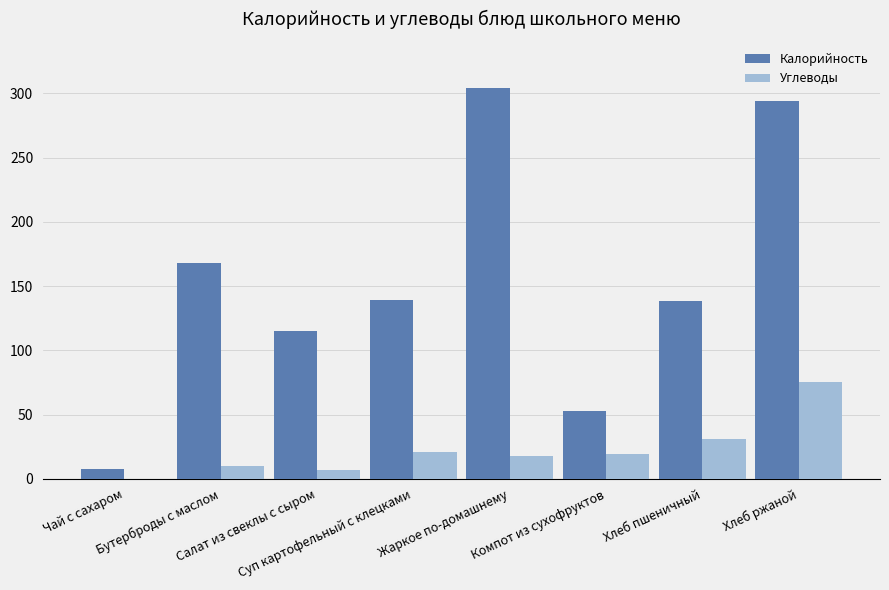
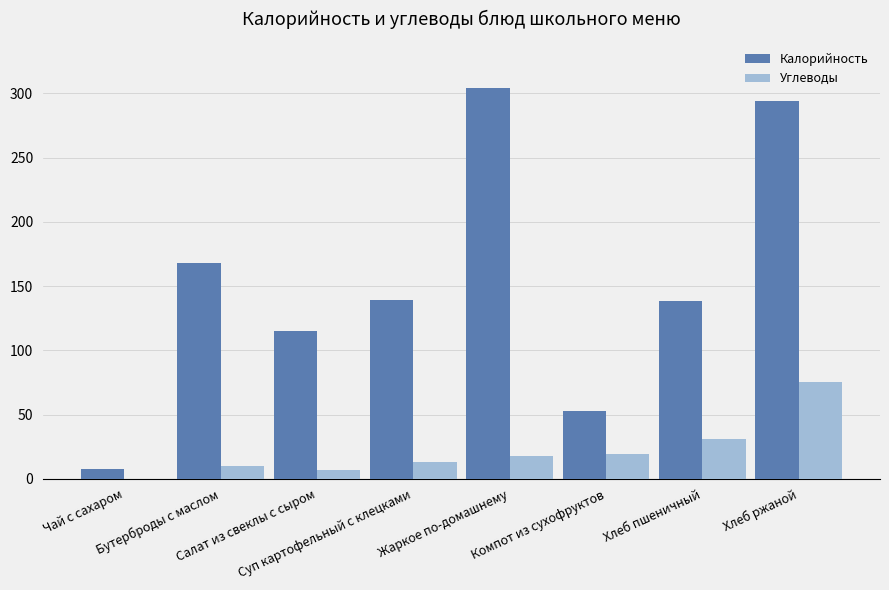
Углеводы, Суп картофельный с клецками: 21 -> 13
